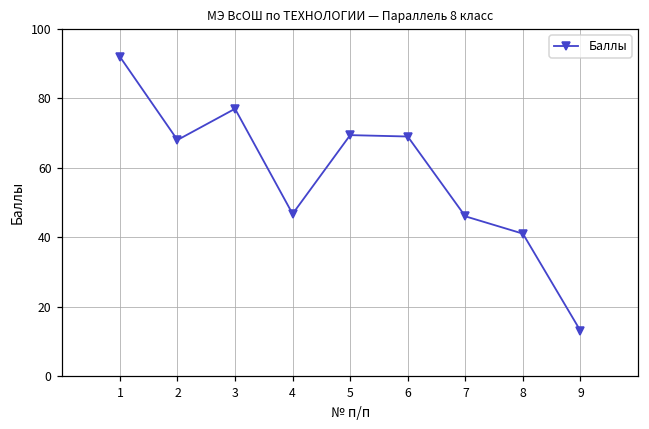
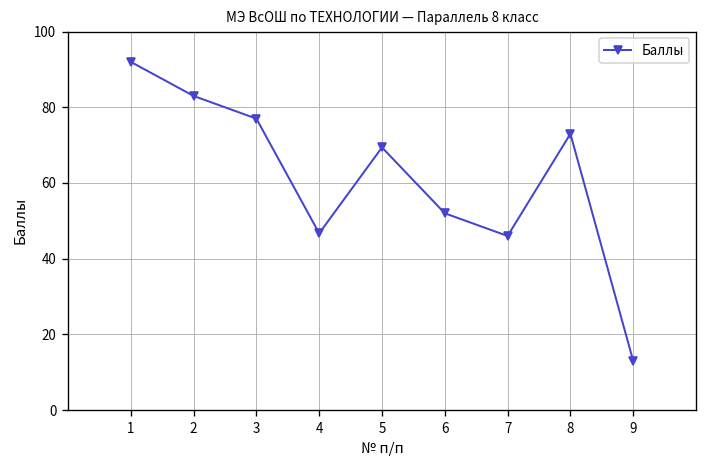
2: 68 -> 83
6: 69 -> 52
8: 41 -> 73
